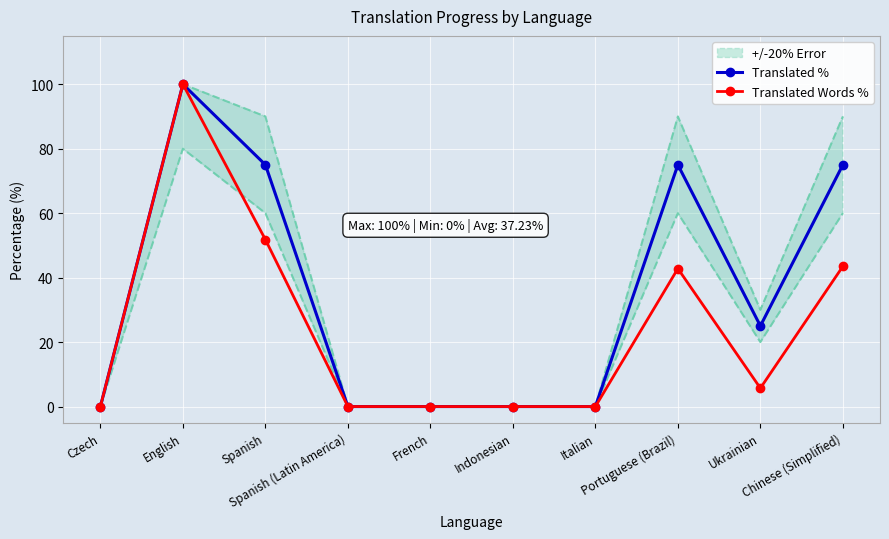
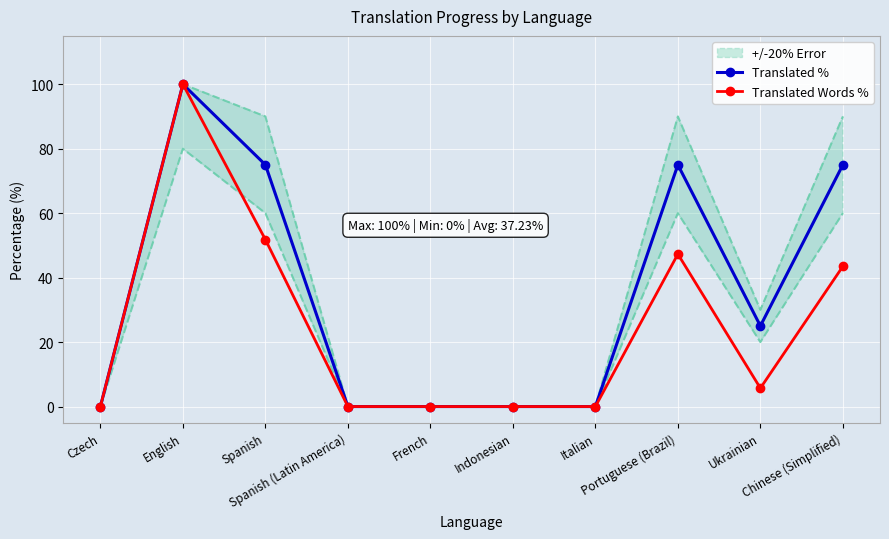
Translated Words %, Portuguese (Brazil): 43 -> 47
